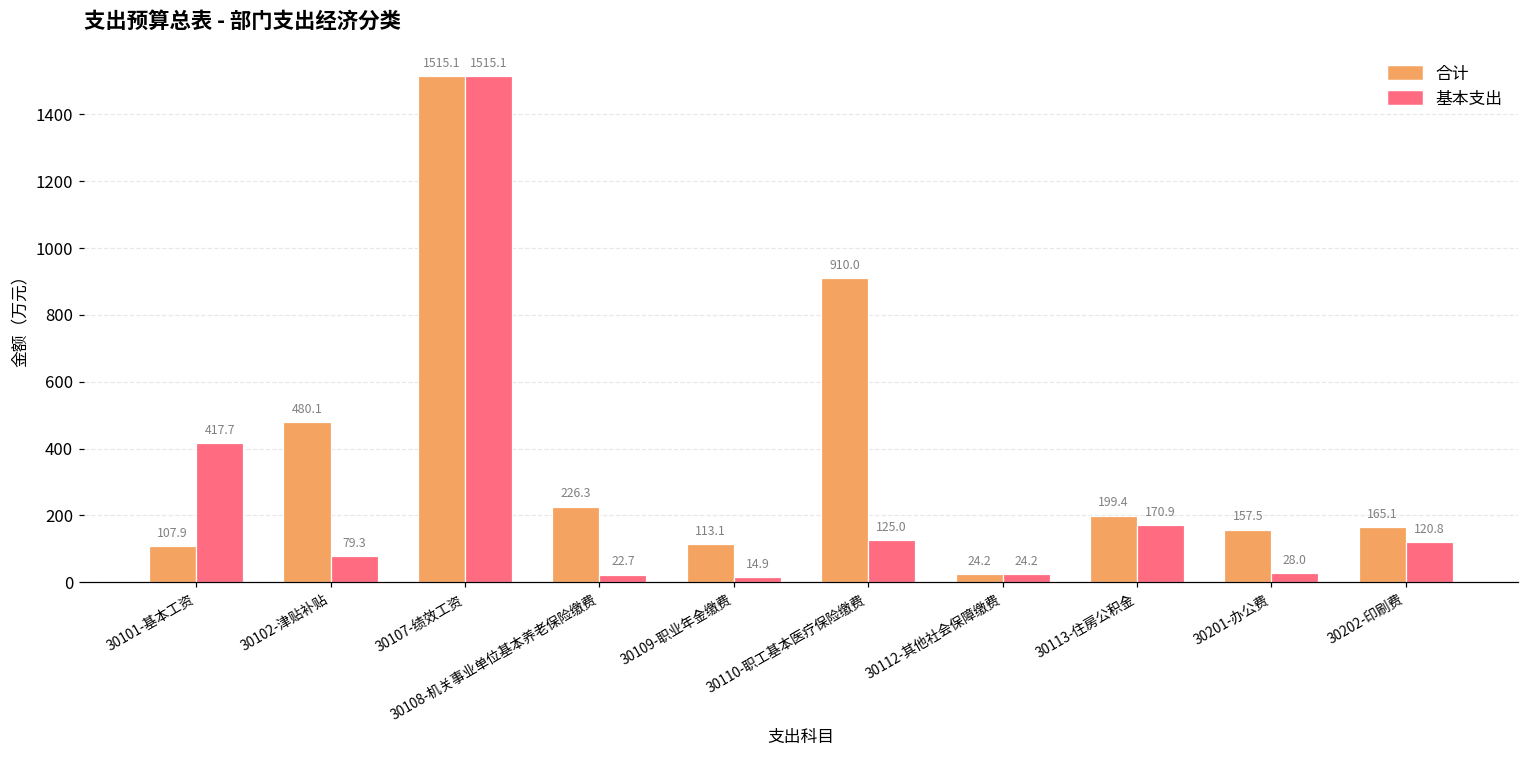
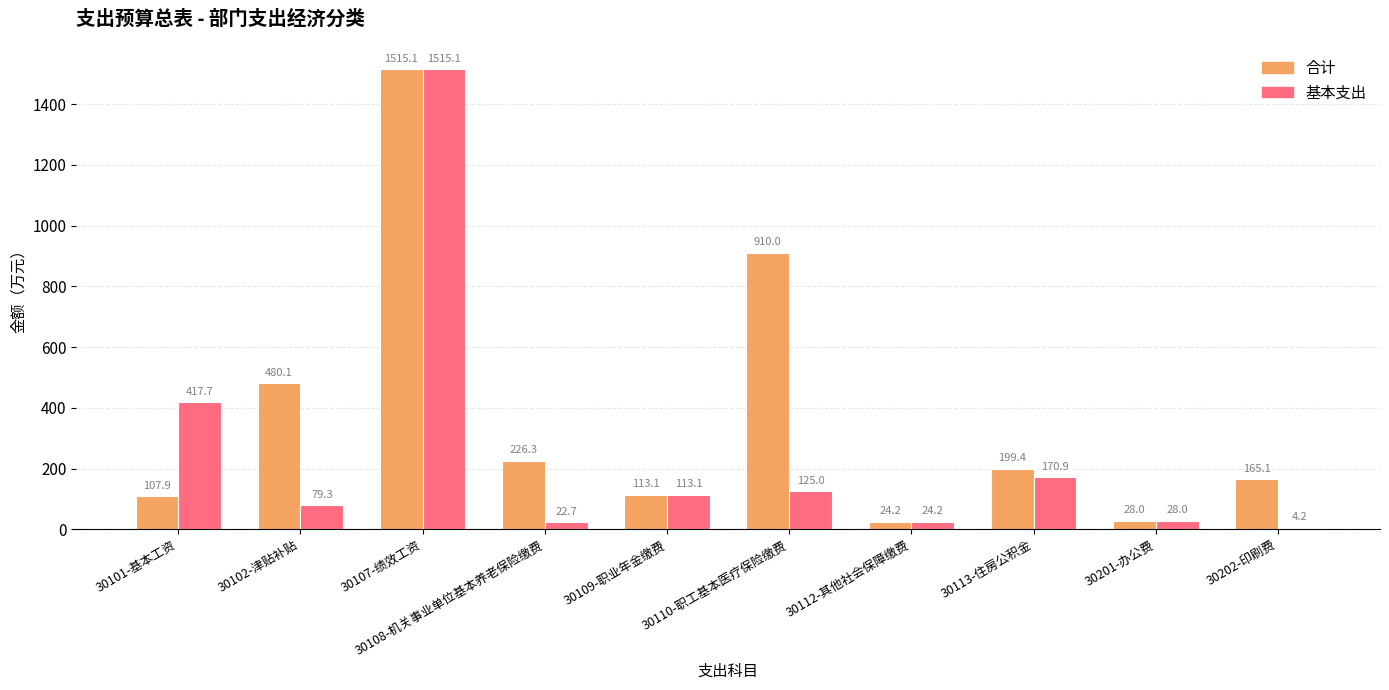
基本支出, 30109-职业年金缴费: 14.9 -> 113.1
合计, 30201-办公费: 157.5 -> 28.0
基本支出, 30202-印刷费: 120.8 -> 4.2
